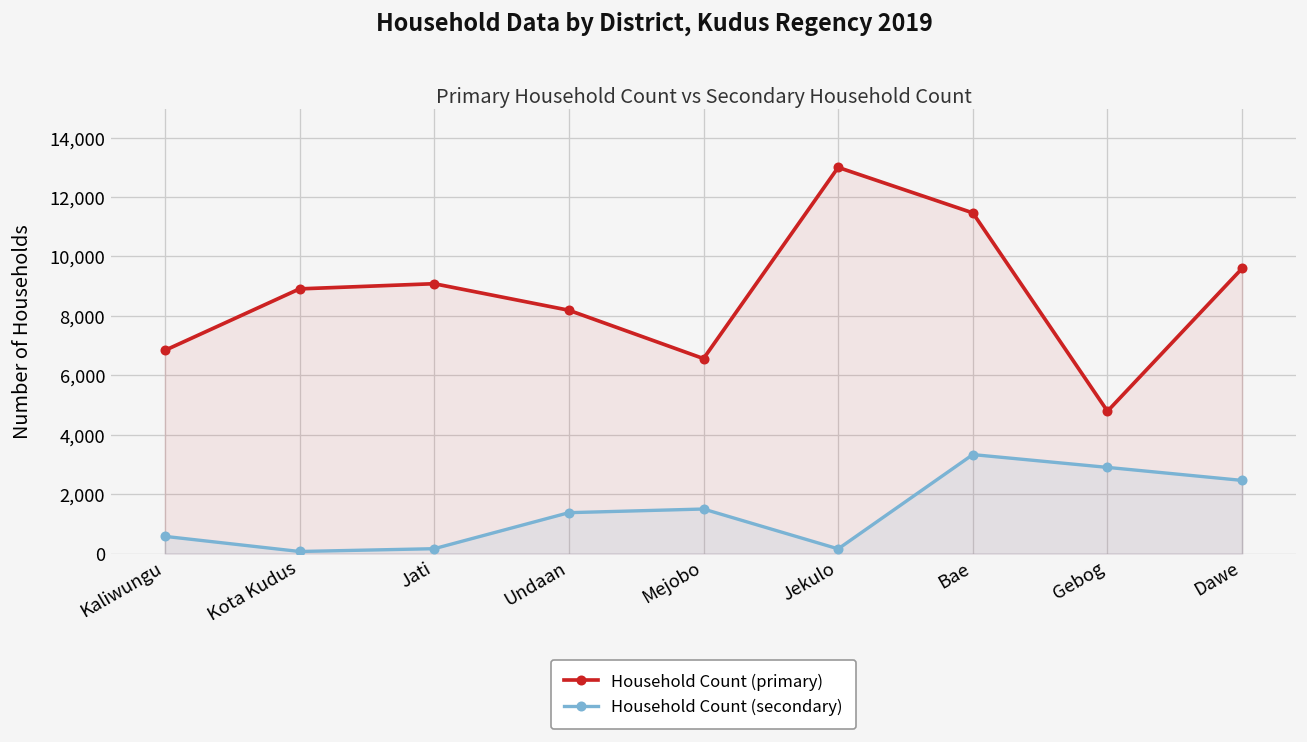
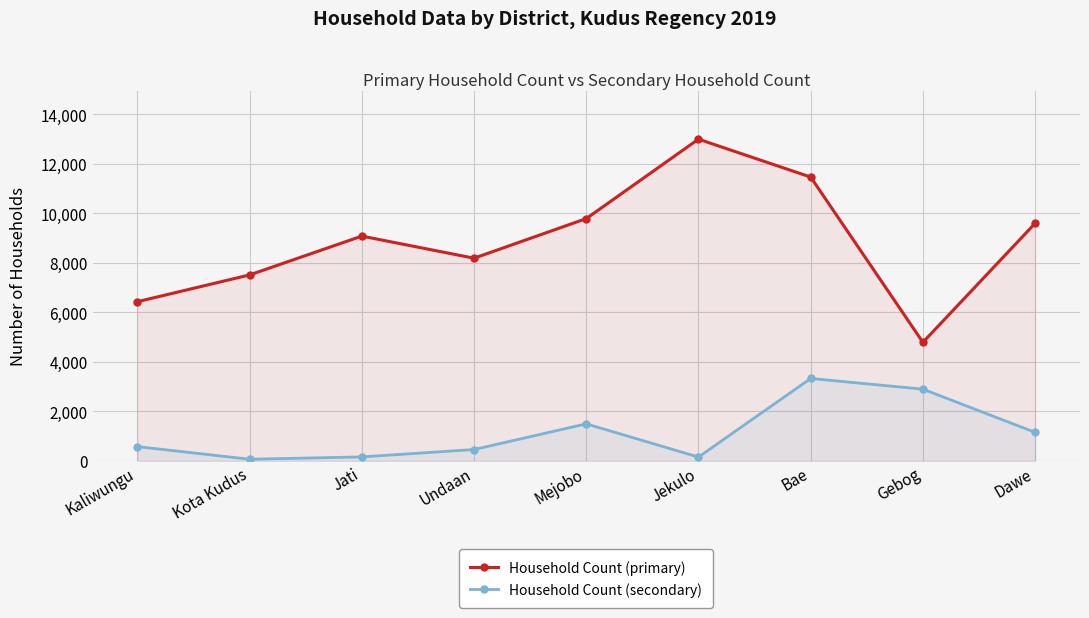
Household Count (primary), Kaliwungu: 6,800 -> 6,400
Household Count (primary), Kota Kudus: 8,900 -> 7,500
Household Count (secondary), Undaan: 1,400 -> 500
Household Count (primary), Mejobo: 6,600 -> 9,800
Household Count (secondary), Dawe: 2,500 -> 1,200
